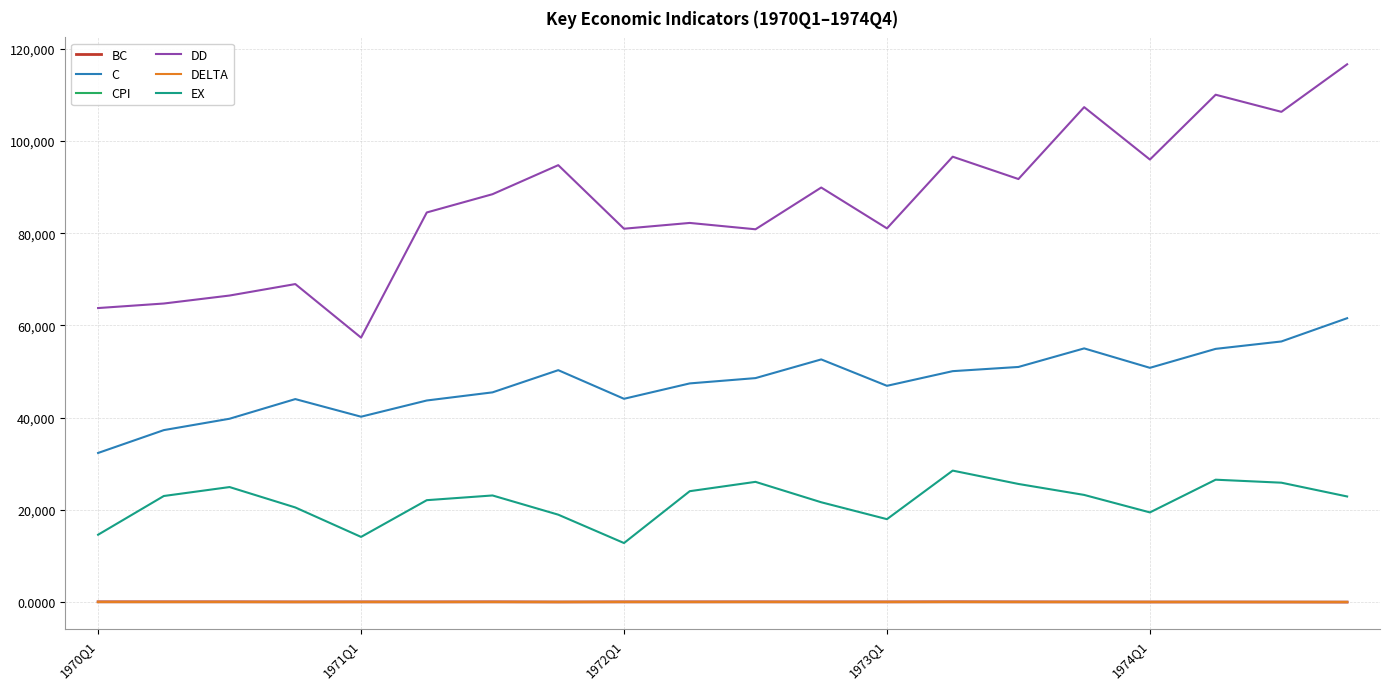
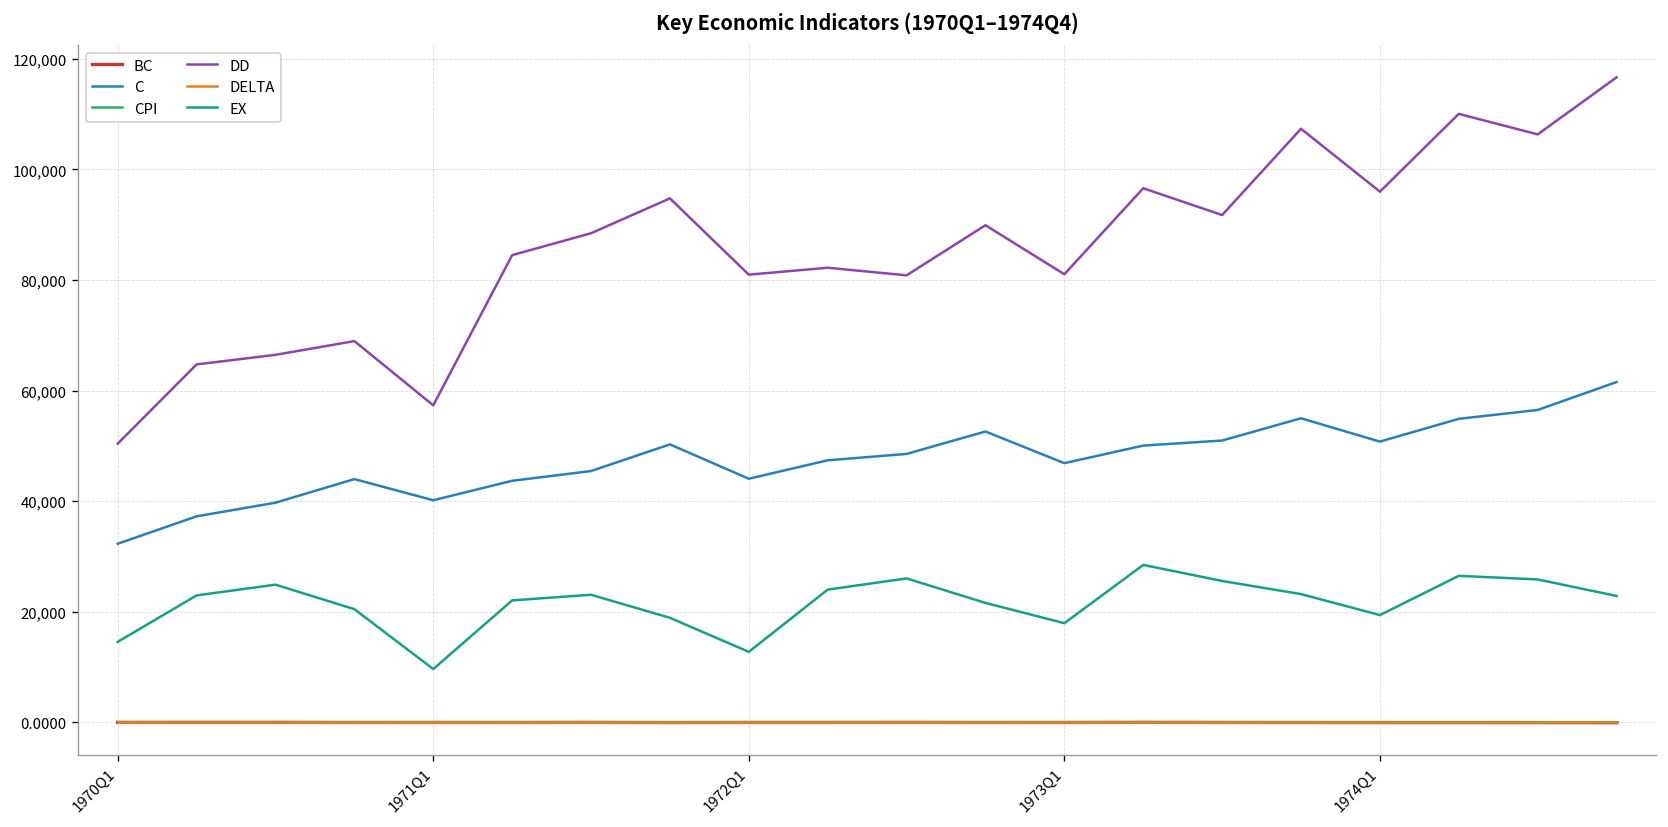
DD, 1970Q1: 64,000 -> 50,000
EX, 1971Q1: 14,000 -> 10,000
